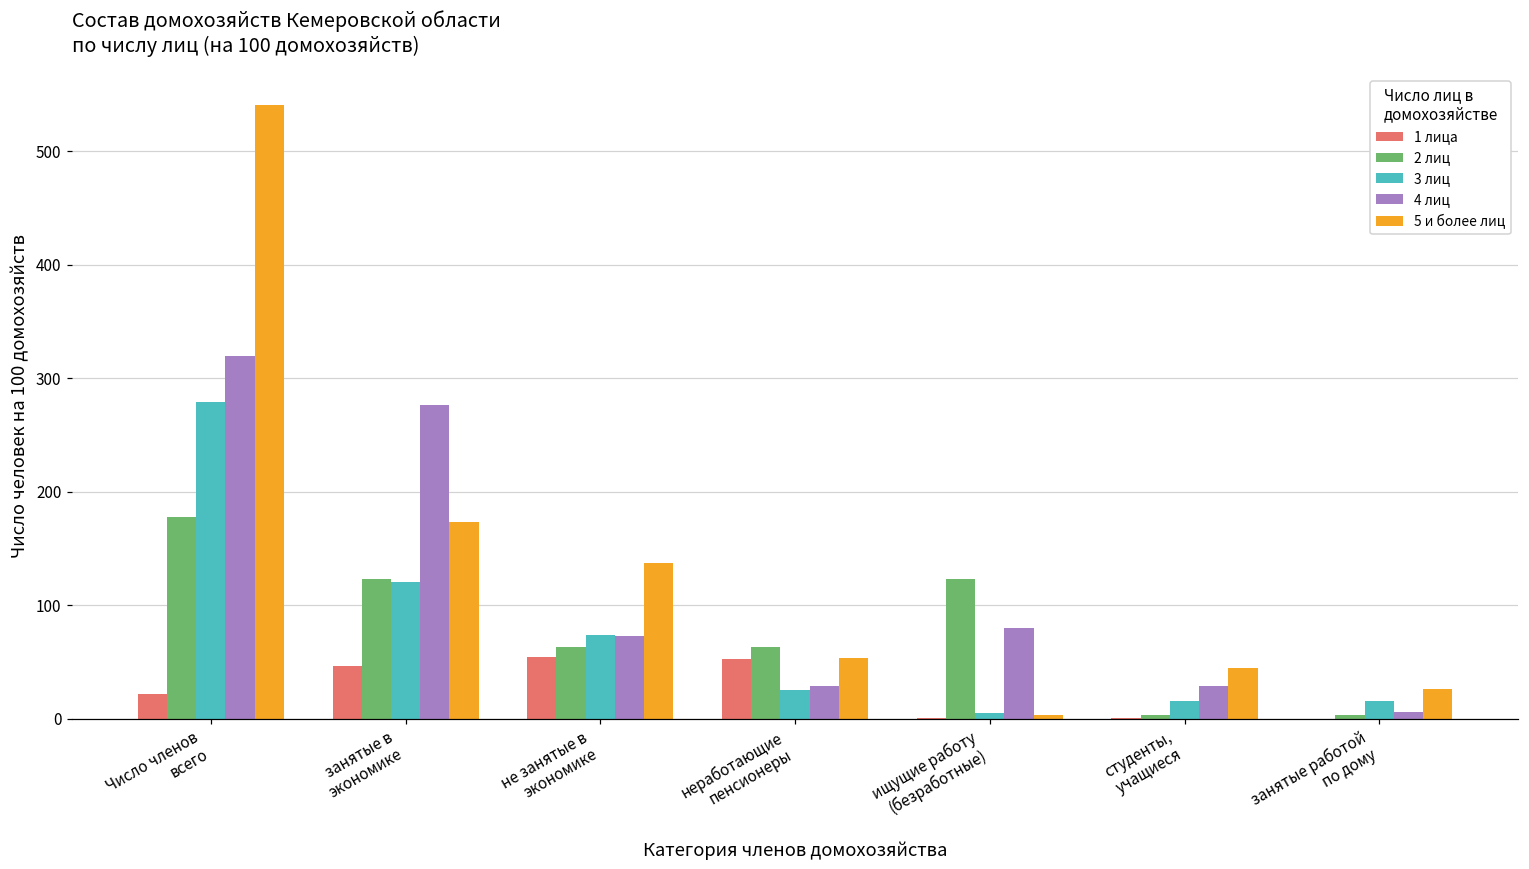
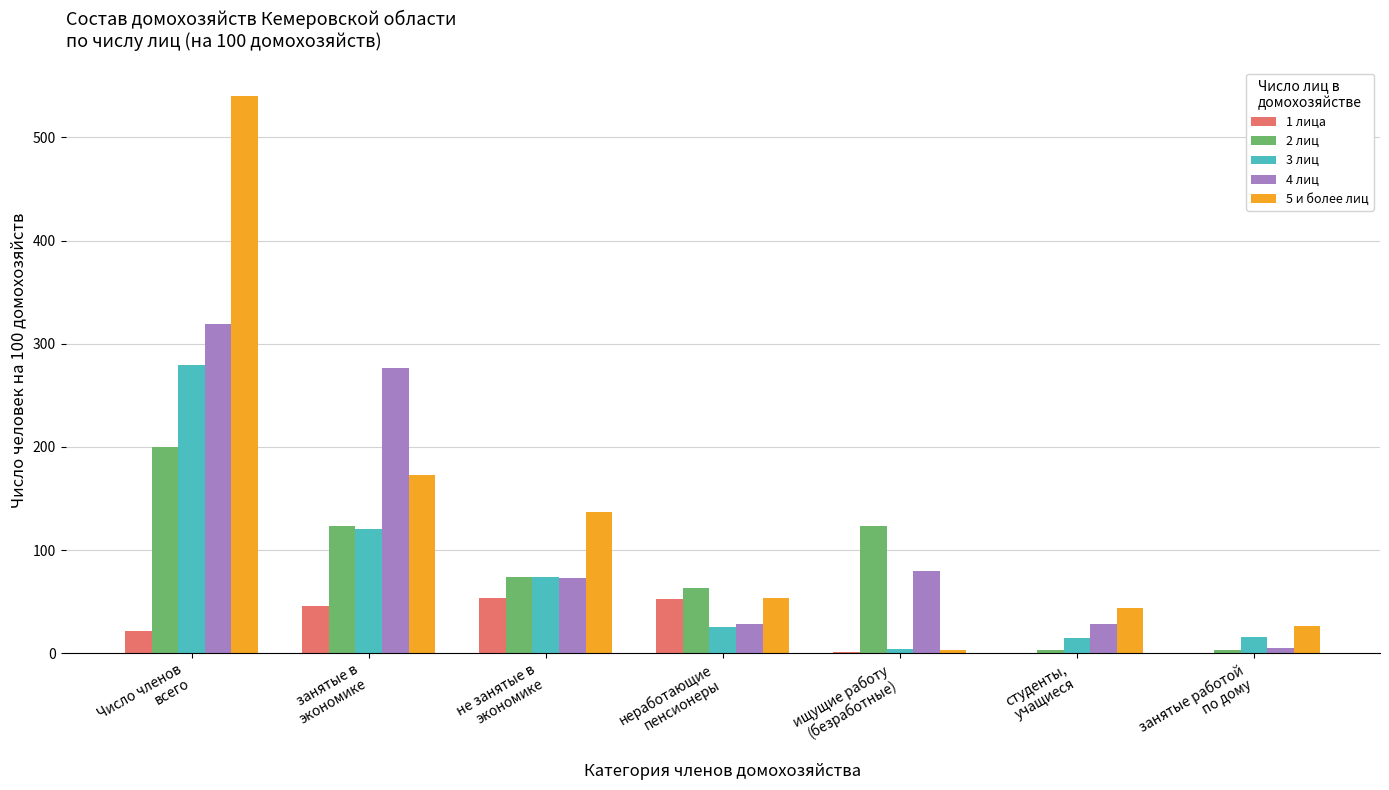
2 лиц, Число членов всего: 177 -> 200
2 лиц, не занятые в экономике: 63 -> 74
